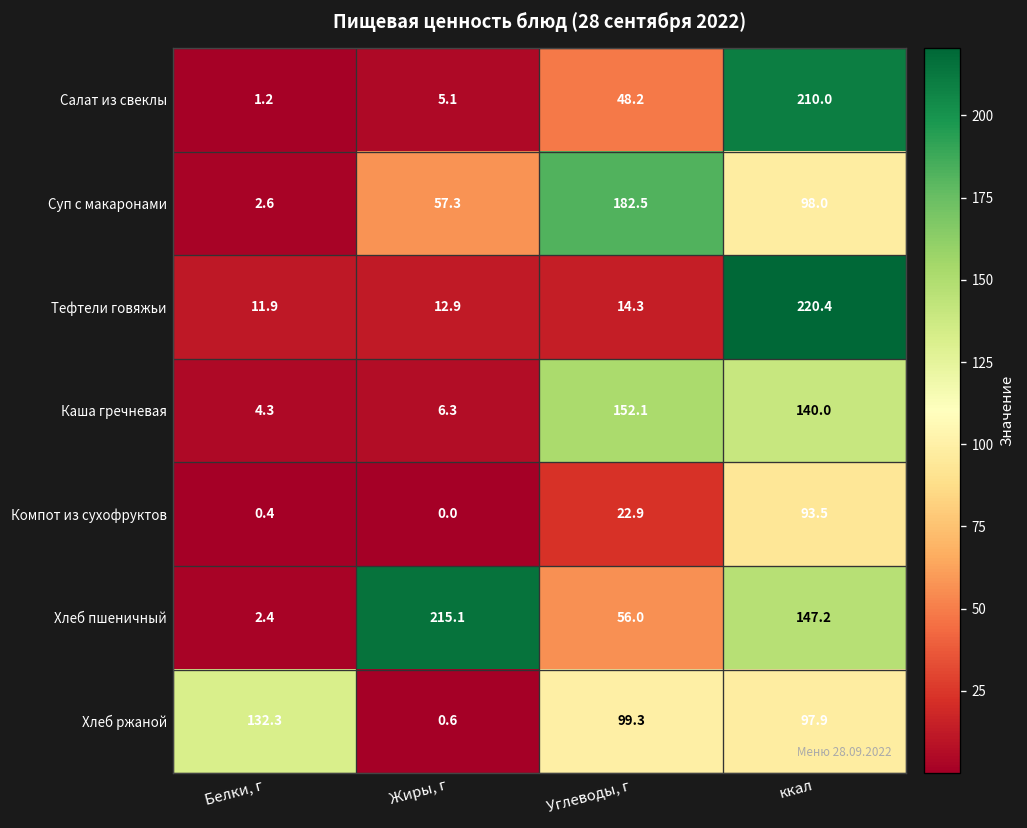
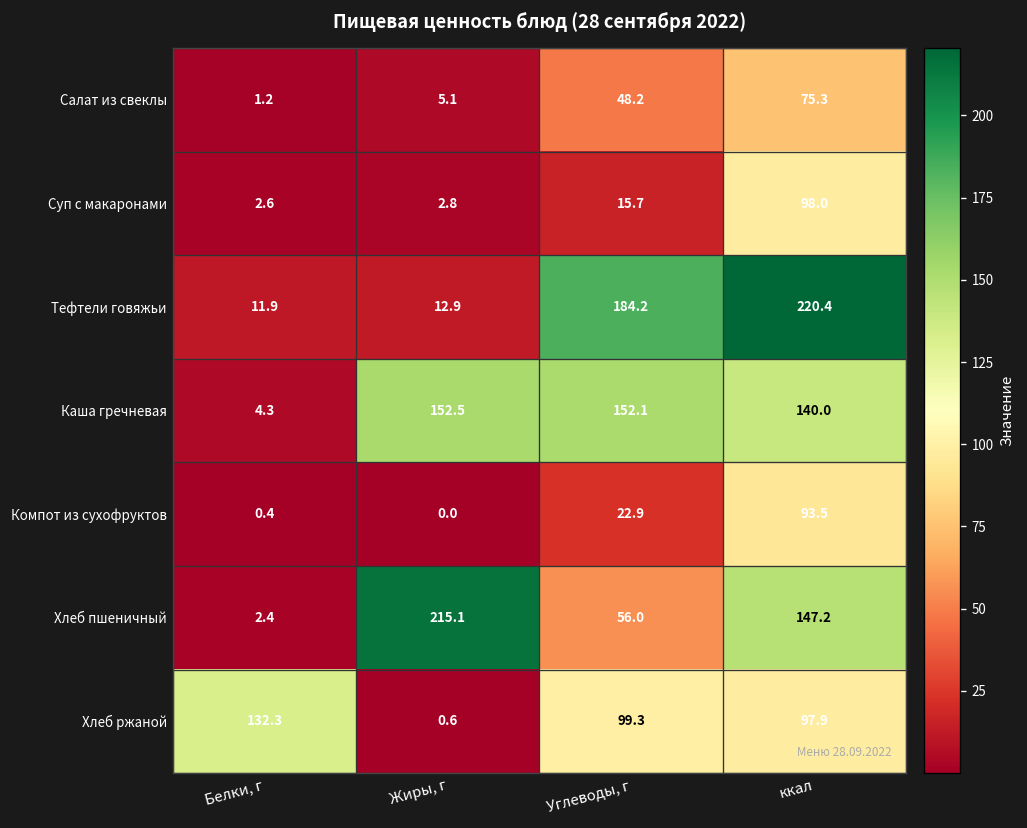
Салат из свеклы, ккал: 210.0 -> 75.3
Суп с макаронами, Жиры, г: 57.3 -> 2.8
Суп с макаронами, Углеводы, г: 182.5 -> 15.7
Тефтели говяжьи, Углеводы, г: 14.3 -> 184.2
Каша гречневая, Жиры, г: 6.3 -> 152.5
